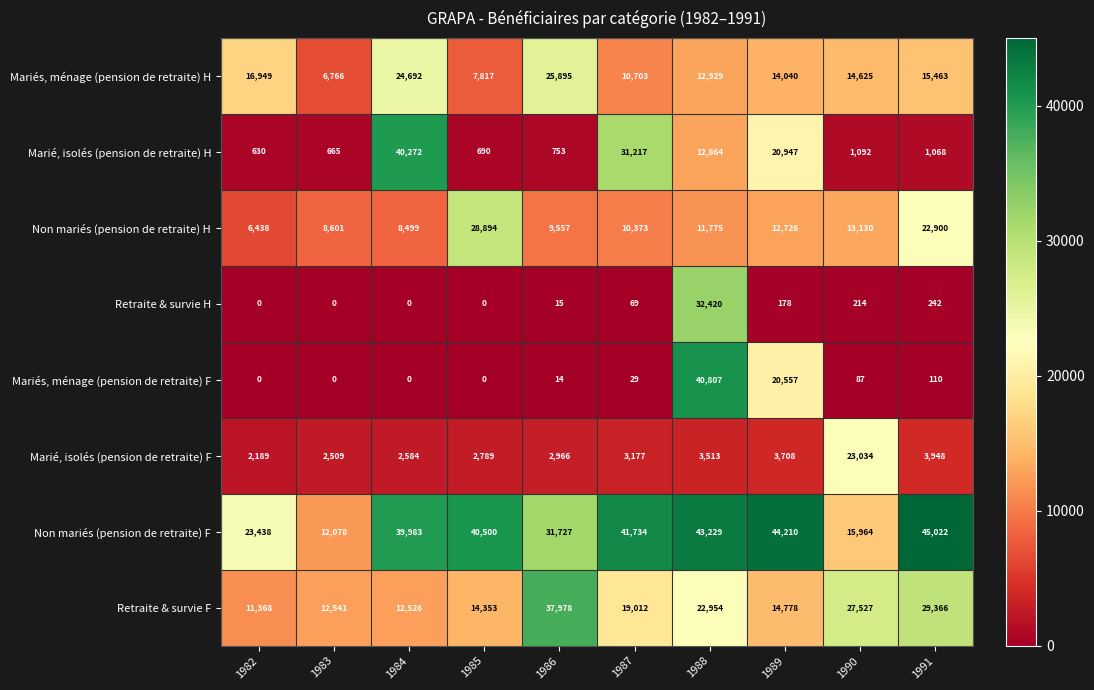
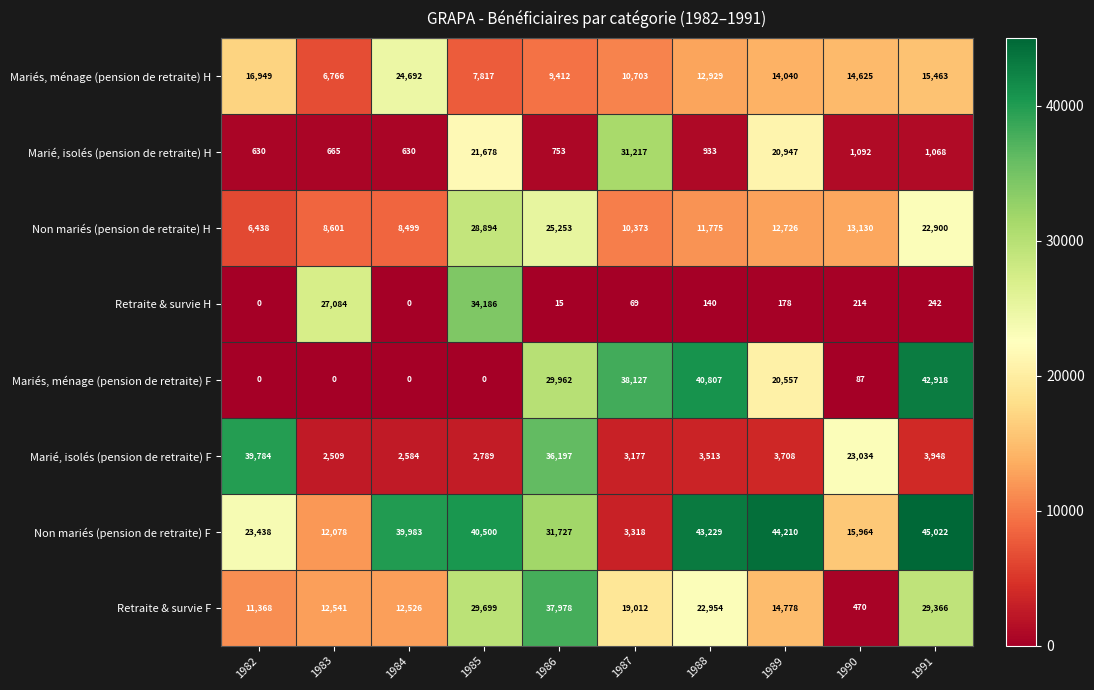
Mariés, ménage (pension de retraite) H, 1986: 25,895 -> 9,412
Marié, isolés (pension de retraite) H, 1984: 40,272 -> 630
Marié, isolés (pension de retraite) H, 1985: 690 -> 21,678
Marié, isolés (pension de retraite) H, 1988: 12,864 -> 933
Non mariés (pension de retraite) H, 1986: 9,557 -> 25,253
Retraite & survie H, 1983: 0 -> 27,084
Retraite & survie H, 1985: 0 -> 34,186
Retraite & survie H, 1988: 32,420 -> 140
Mariés, ménage (pension de retraite) F, 1986: 14 -> 29,962
Mariés, ménage (pension de retraite) F, 1987: 29 -> 38,127
Mariés, ménage (pension de retraite) F, 1991: 110 -> 42,918
Marié, isolés (pension de retraite) F, 1982: 2,189 -> 39,784
Marié, isolés (pension de retraite) F, 1986: 2,966 -> 36,197
Non mariés (pension de retraite) F, 1987: 41,734 -> 3,318
Retraite & survie F, 1985: 14,353 -> 29,699
Retraite & survie F, 1990: 27,527 -> 470
